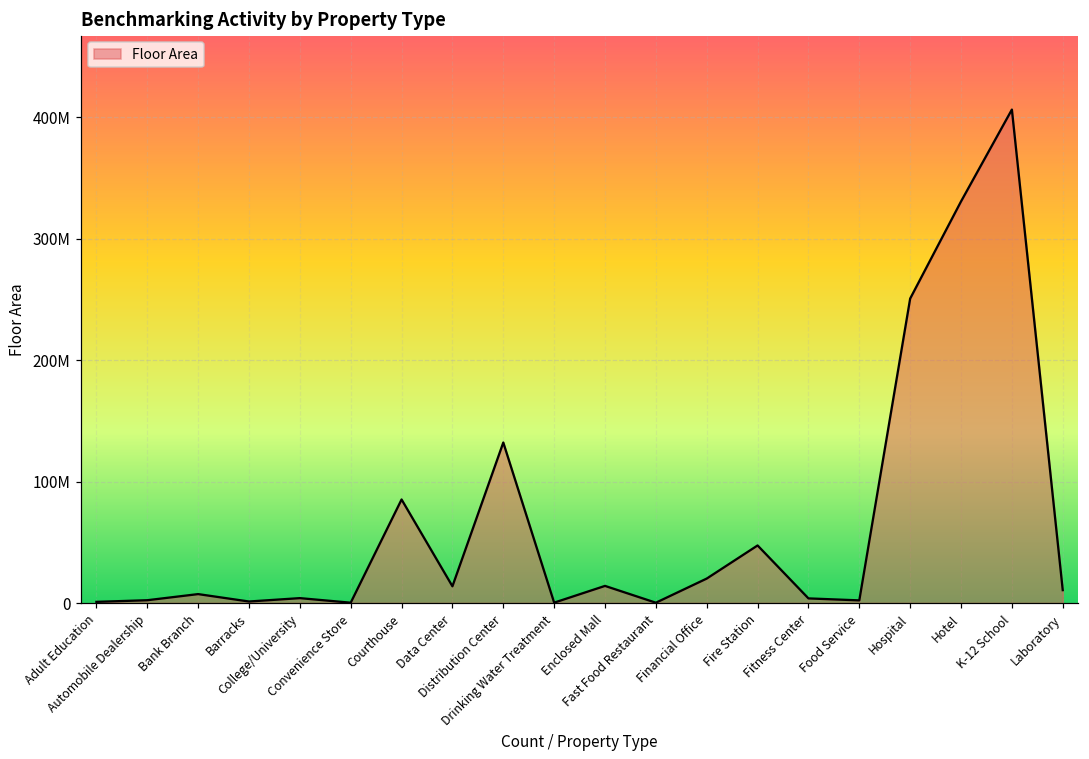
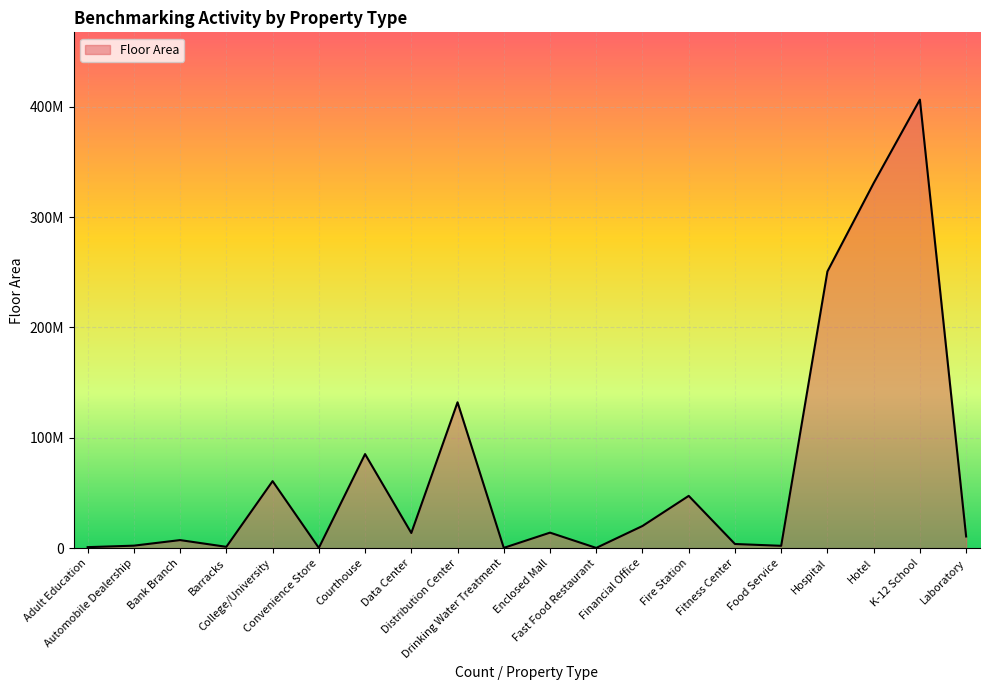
College/University: 4000000 -> 61000000
